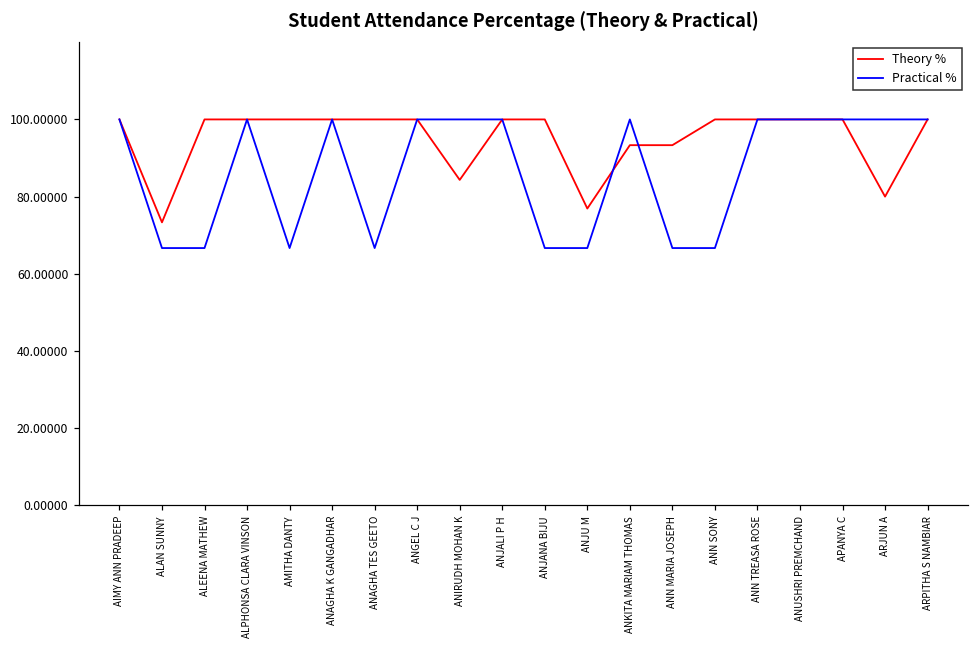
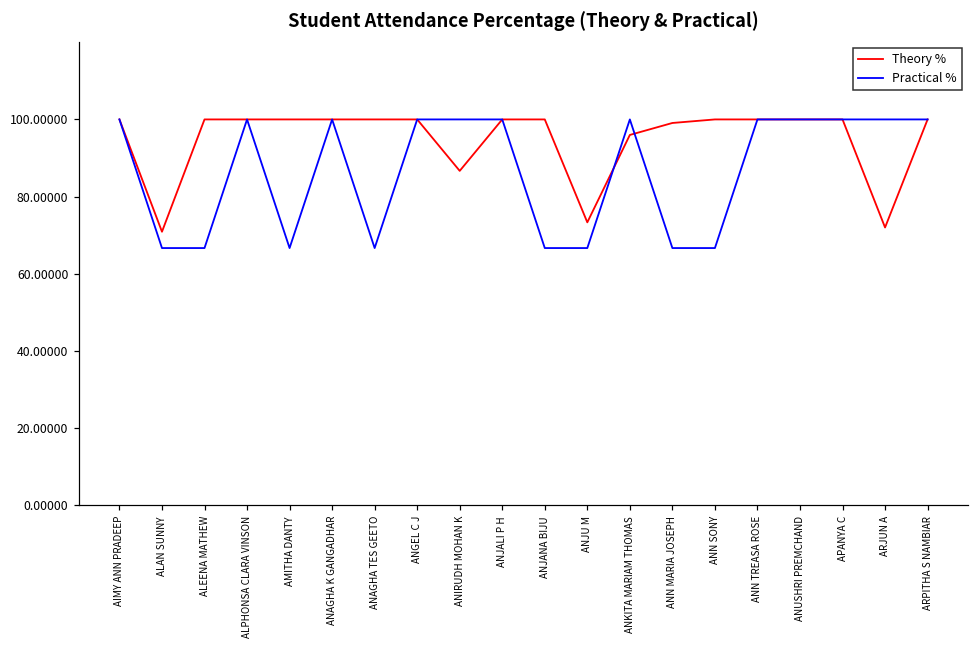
Theory %, ALAN SUNNY: 73 -> 71
Theory %, ANIRUDH MOHAN K: 84 -> 87
Theory %, ANJU M: 77 -> 73
Theory %, ANKITA MARIAM THOMAS: 93 -> 96
Theory %, ANN MARIA JOSEPH: 93 -> 99
Theory %, ARJUN A: 80 -> 72
